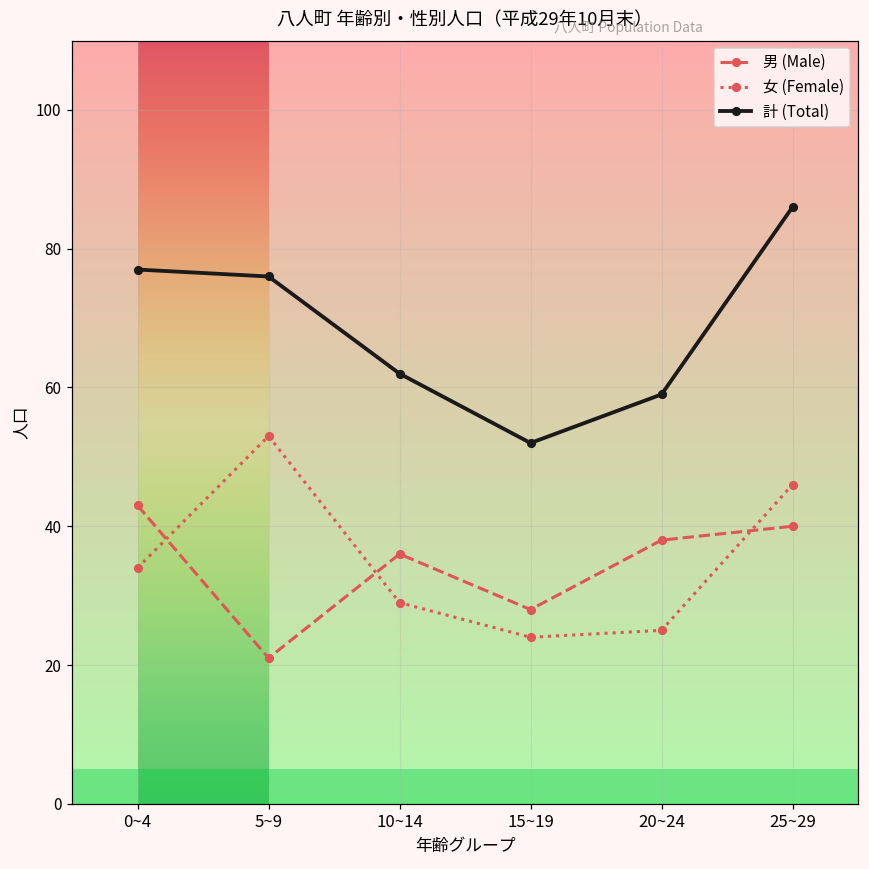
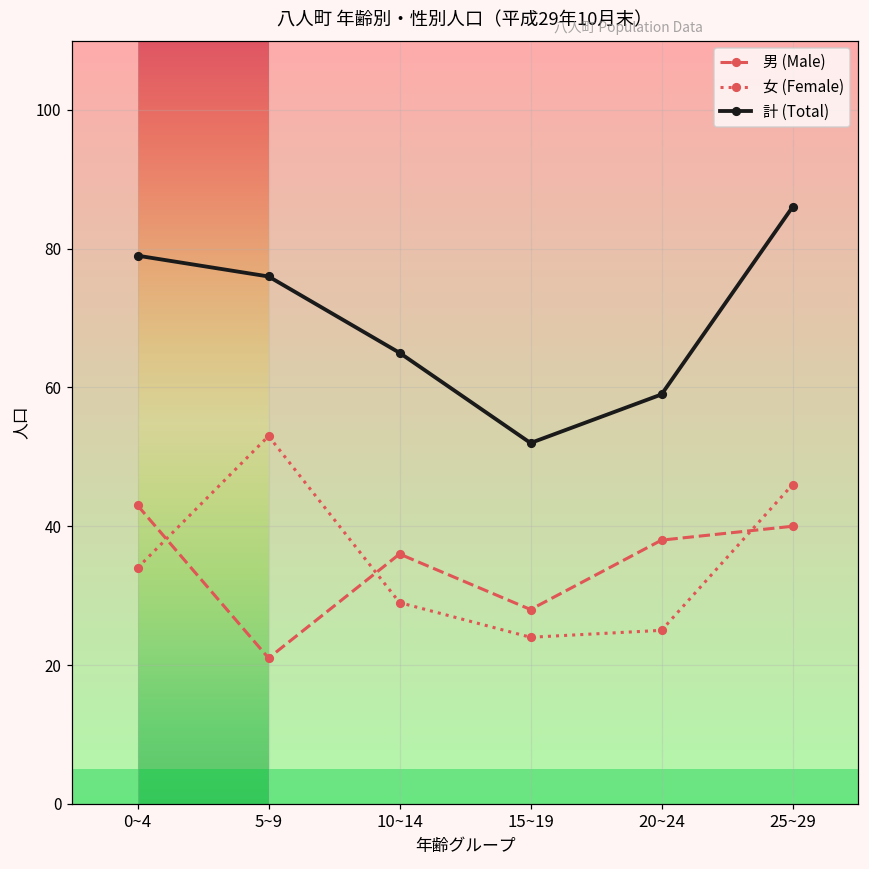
計 (Total), 0~4: 77 -> 79
計 (Total), 10~14: 62 -> 65
